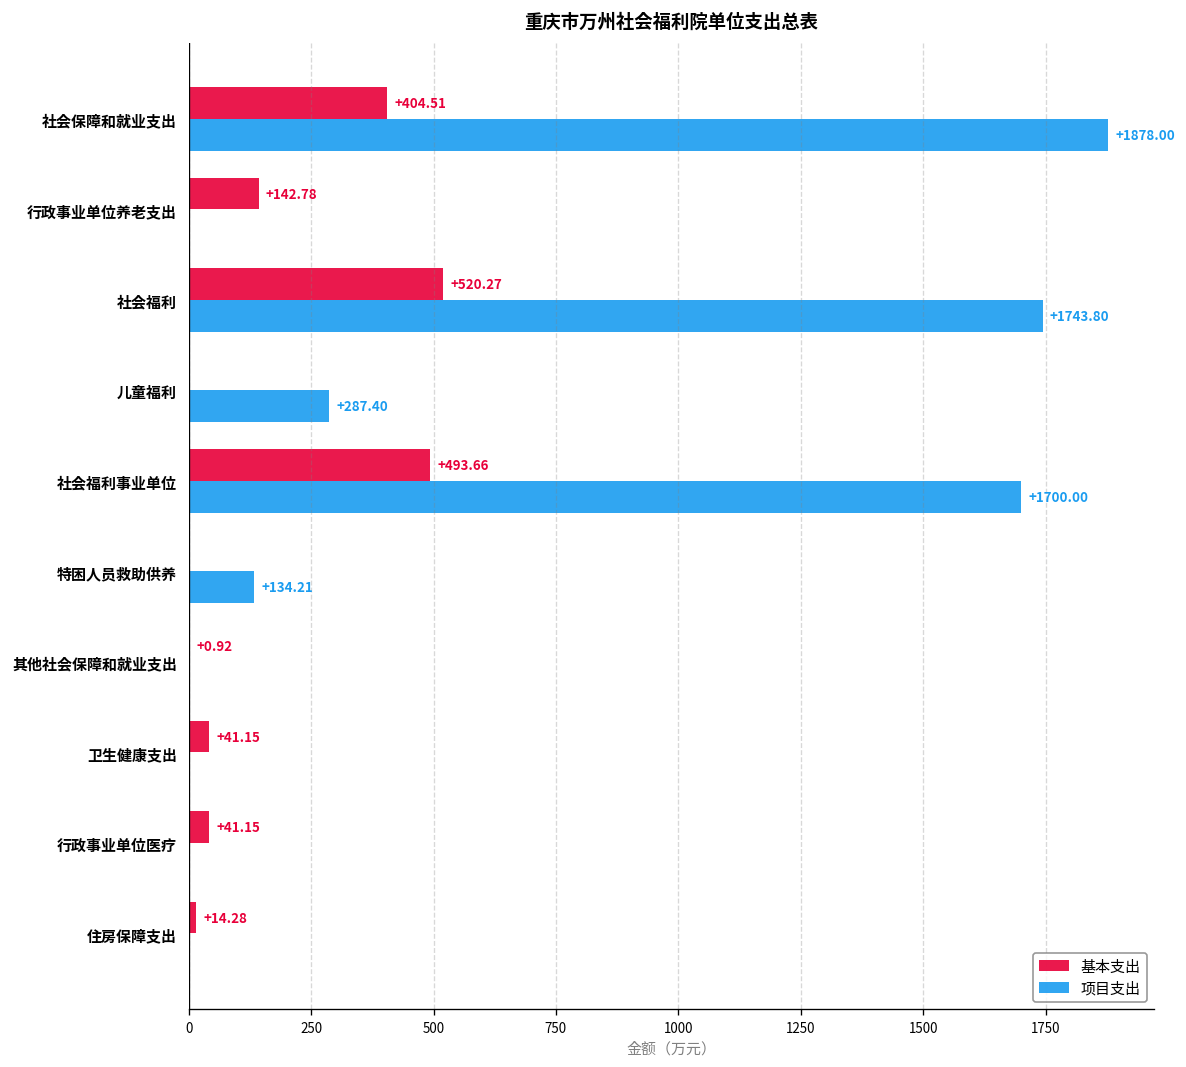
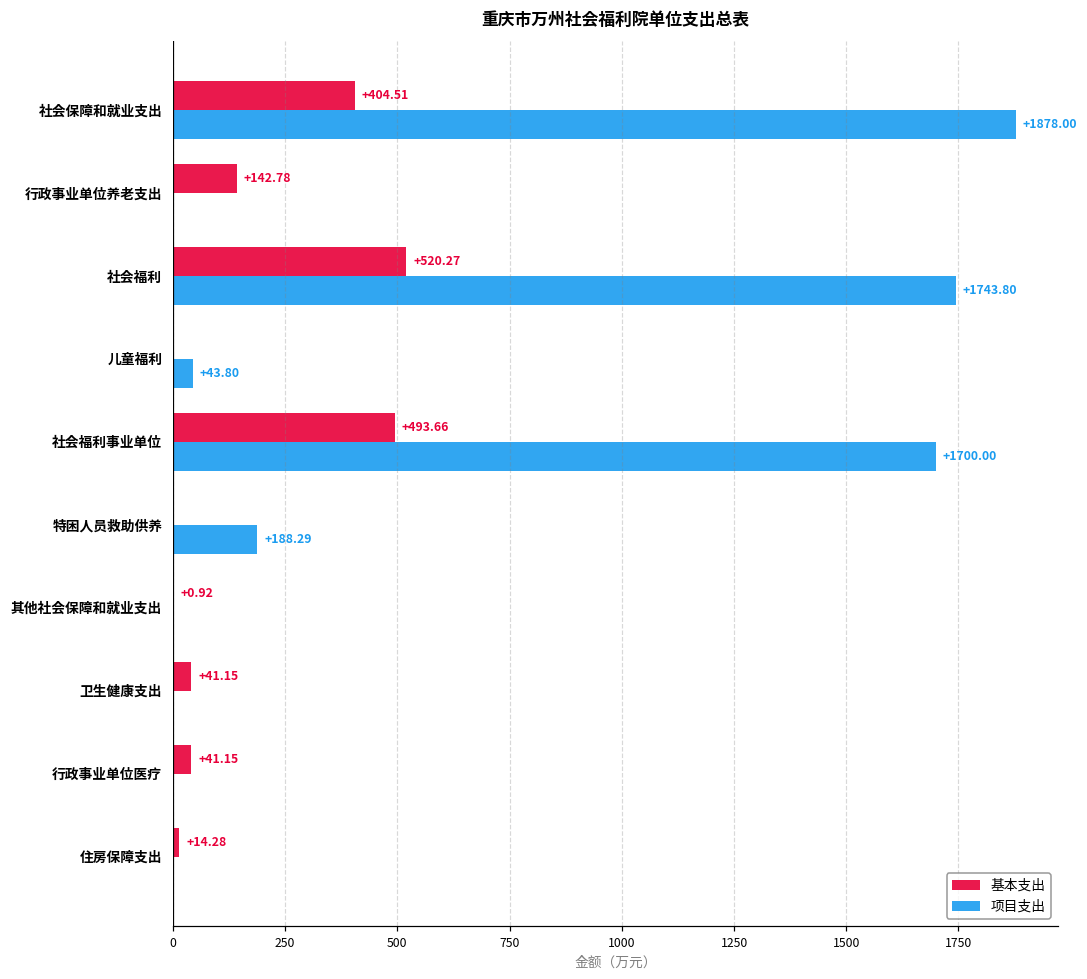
项目支出, 儿童福利: +287.40 -> +43.80
项目支出, 特困人员救助供养: +134.21 -> +188.29
